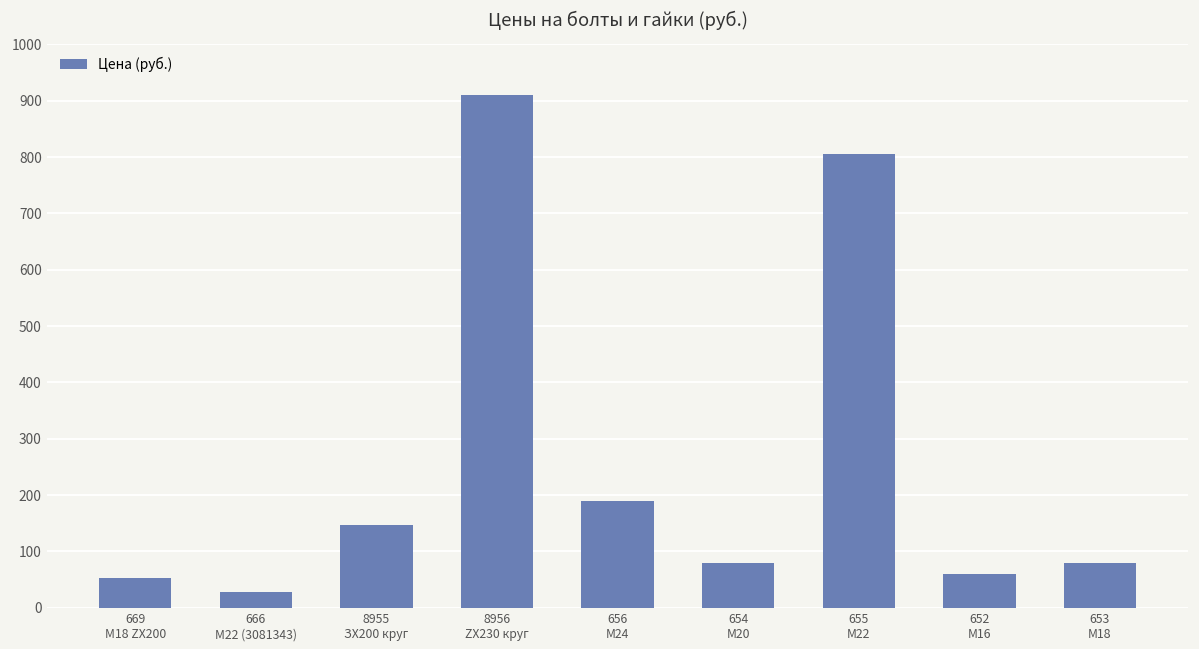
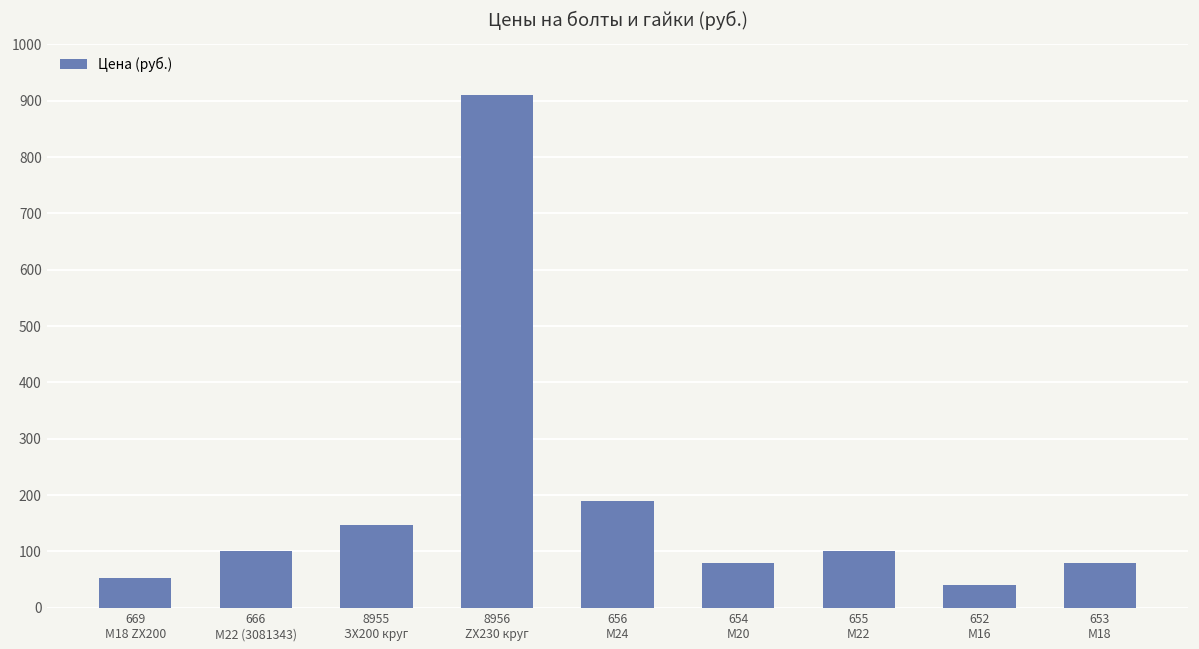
666 M22 (3081343): 30 -> 100
655 M22: 810 -> 100
652 M16: 60 -> 40
